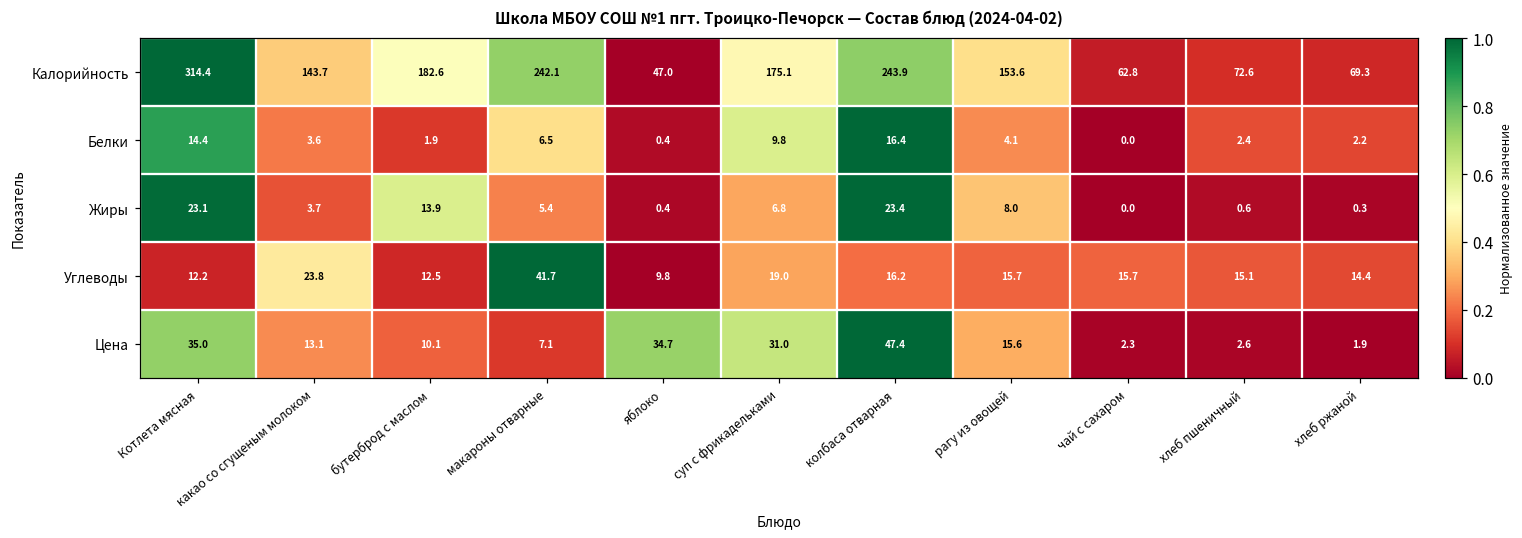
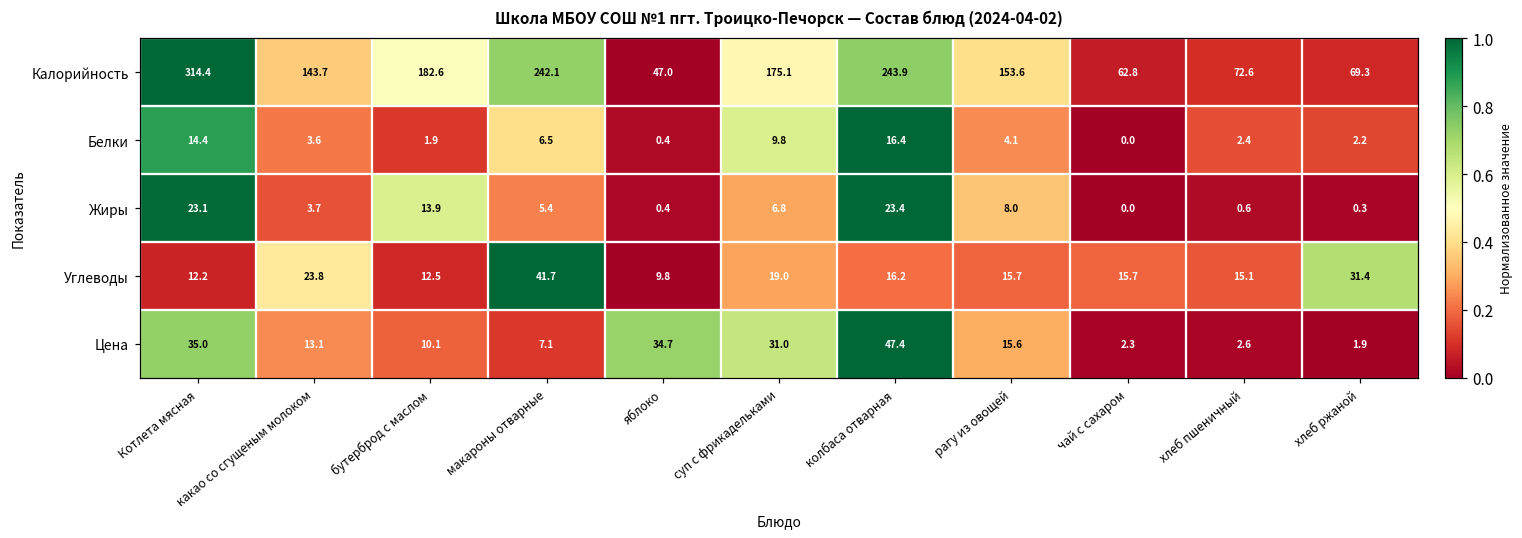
Углеводы, хлеб ржаной: 14.4 -> 31.4
